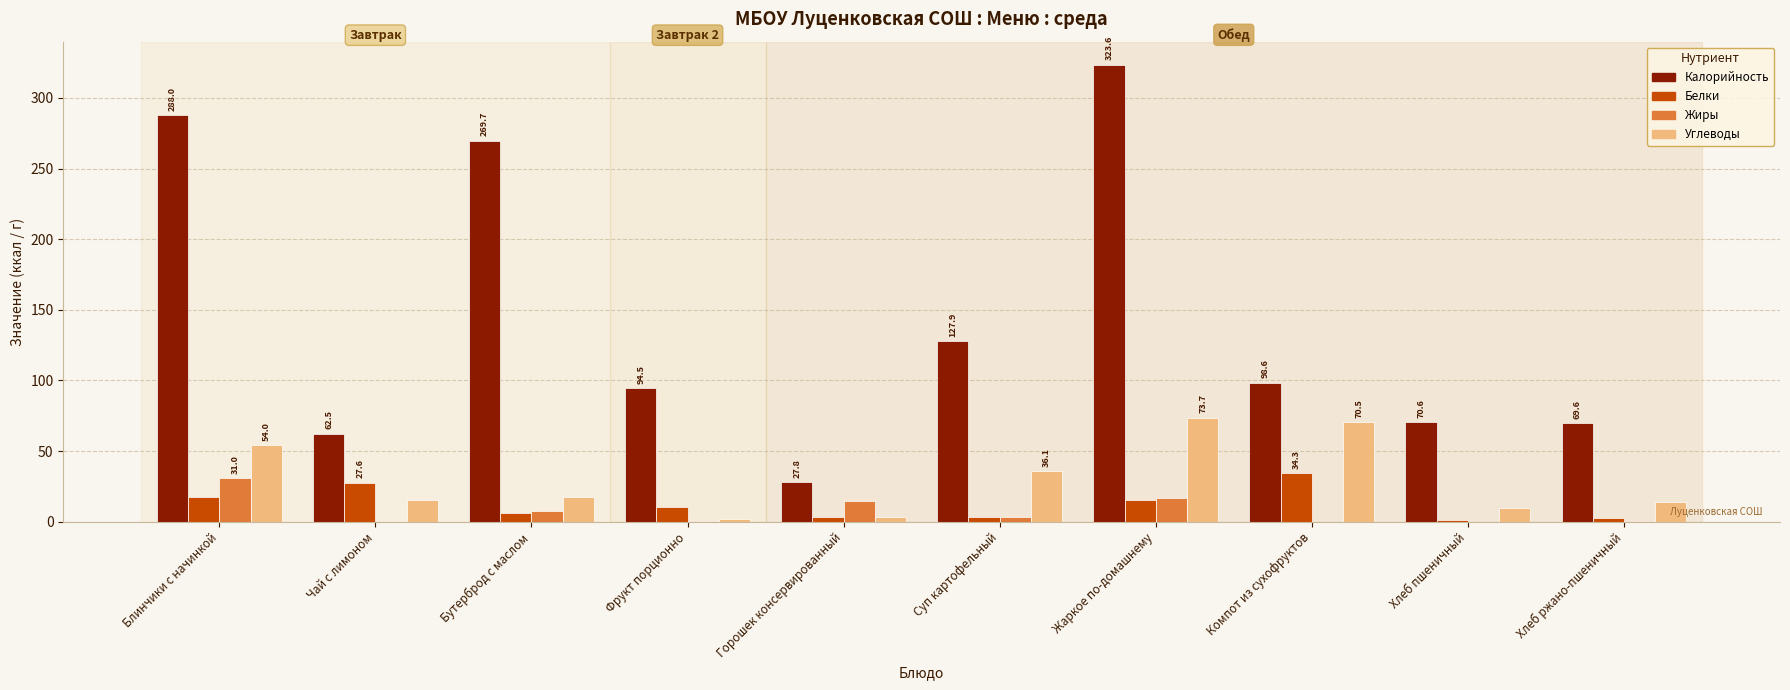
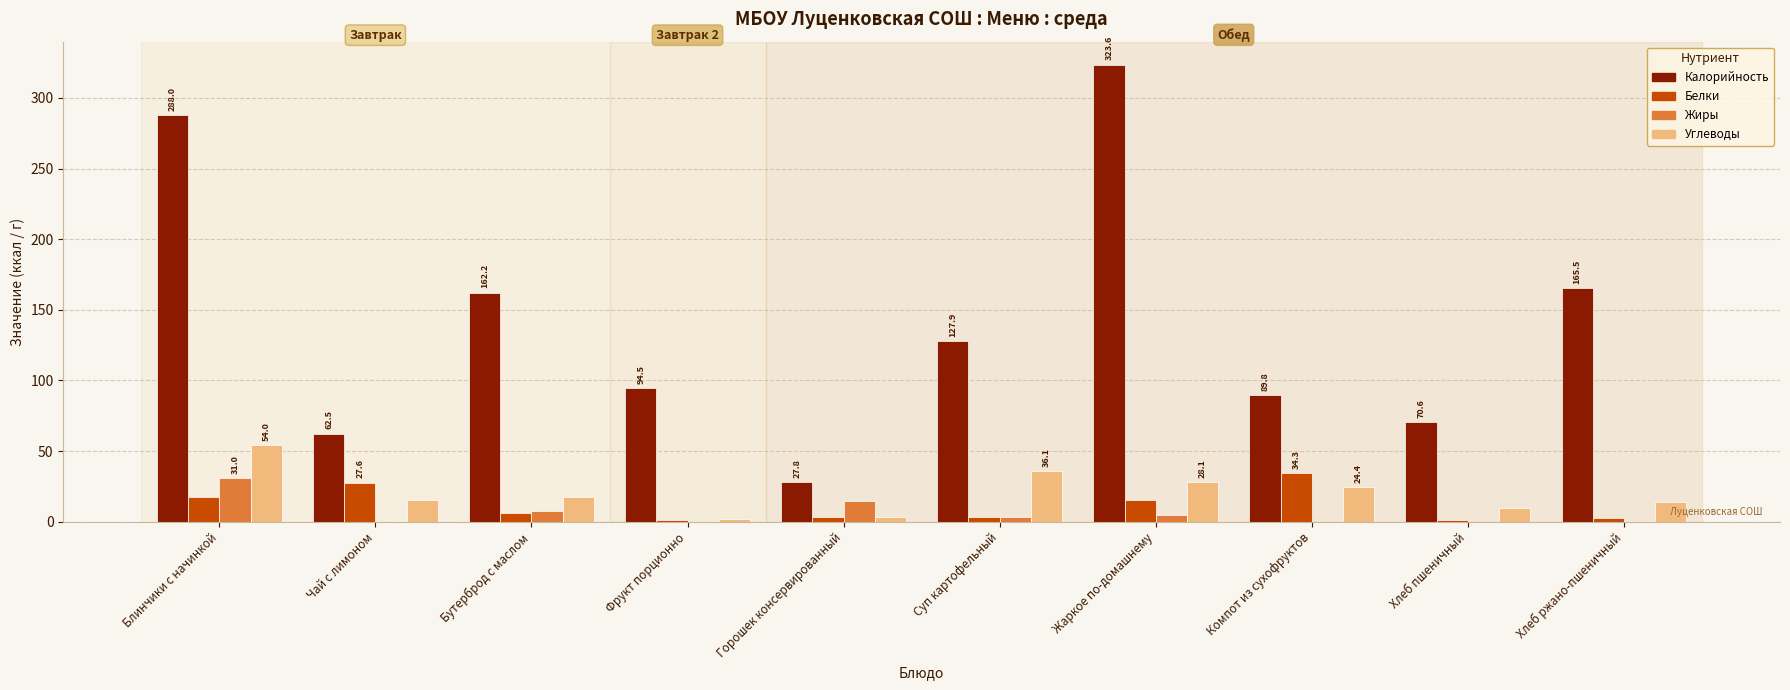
Калорийность, Бутерброд с маслом: 269.7 -> 162.2
Белки, Фрукт порционно: 11 -> 2
Жиры, Жаркое по-домашнему: 17 -> 5
Углеводы, Жаркое по-домашнему: 73.7 -> 28.1
Калорийность, Компот из сухофруктов: 98.6 -> 89.8
Углеводы, Компот из сухофруктов: 70.5 -> 24.4
Калорийность, Хлеб ржано-пшеничный: 69.6 -> 165.5
